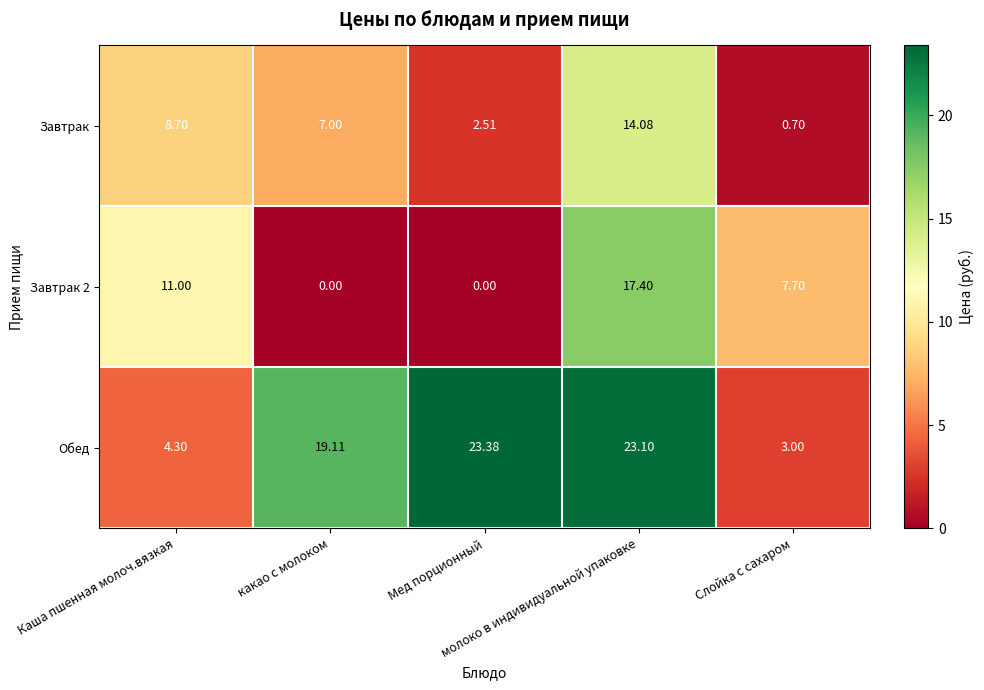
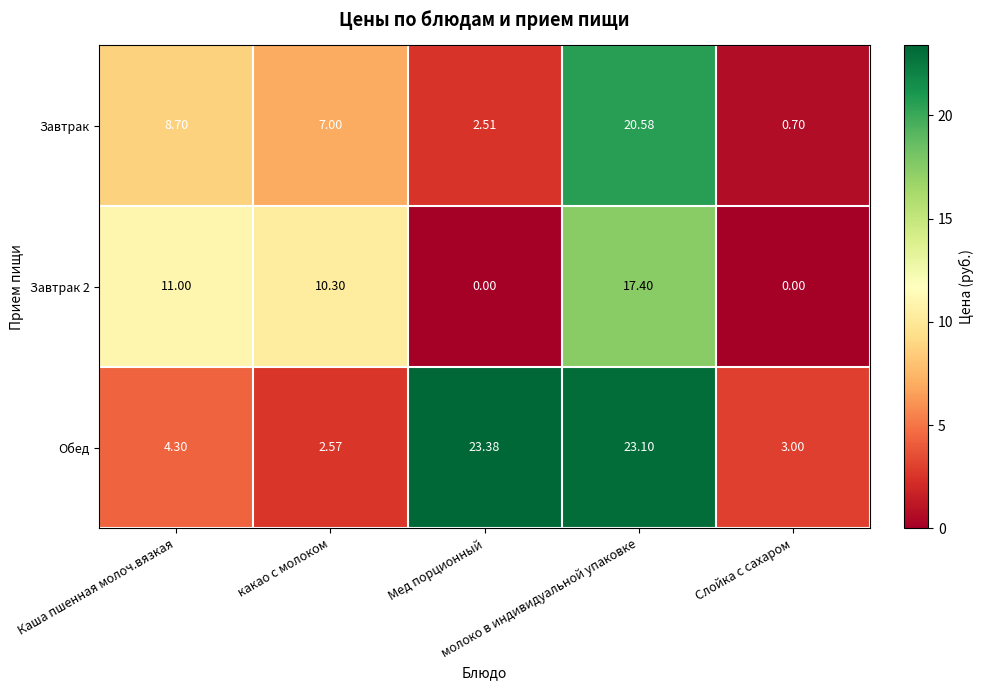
Завтрак, молоко в индивидуальной упаковке: 14.08 -> 20.58
Завтрак 2, какао с молоком: 0.00 -> 10.30
Завтрак 2, Слойка с сахаром: 7.70 -> 0.00
Обед, какао с молоком: 19.11 -> 2.57
